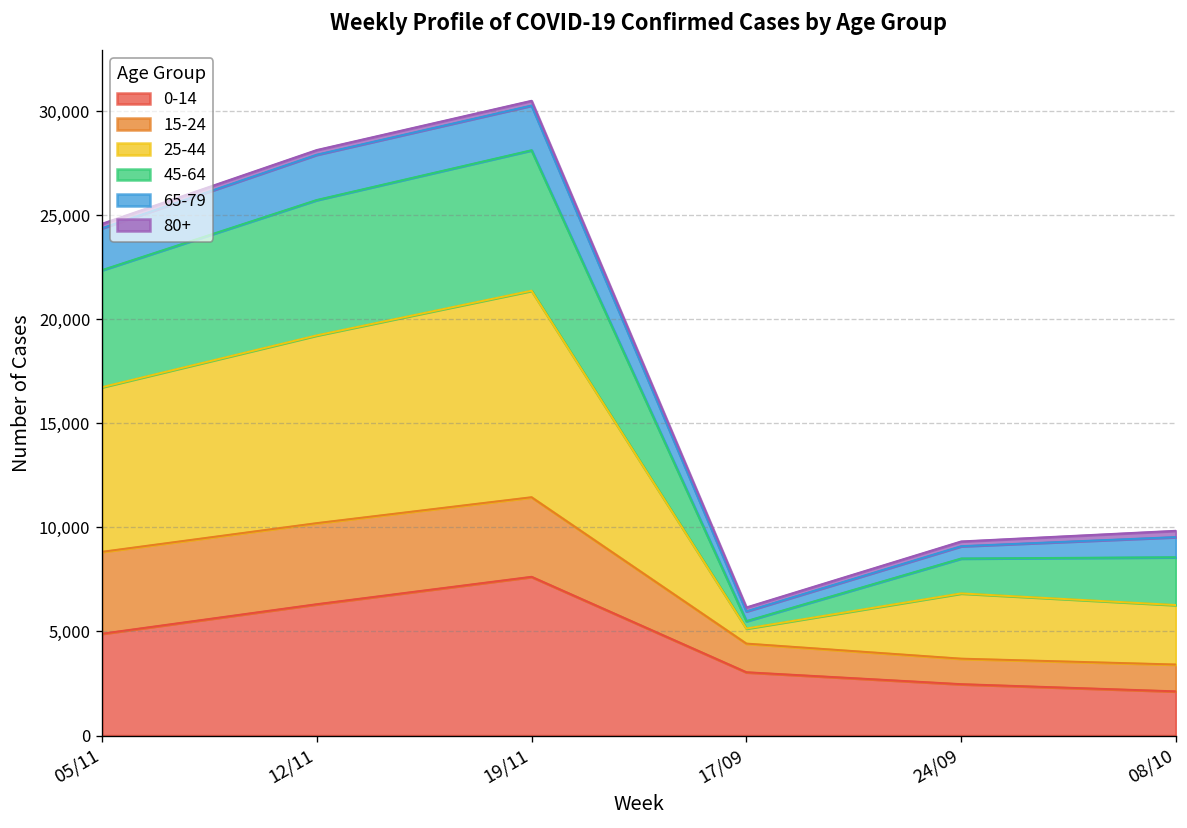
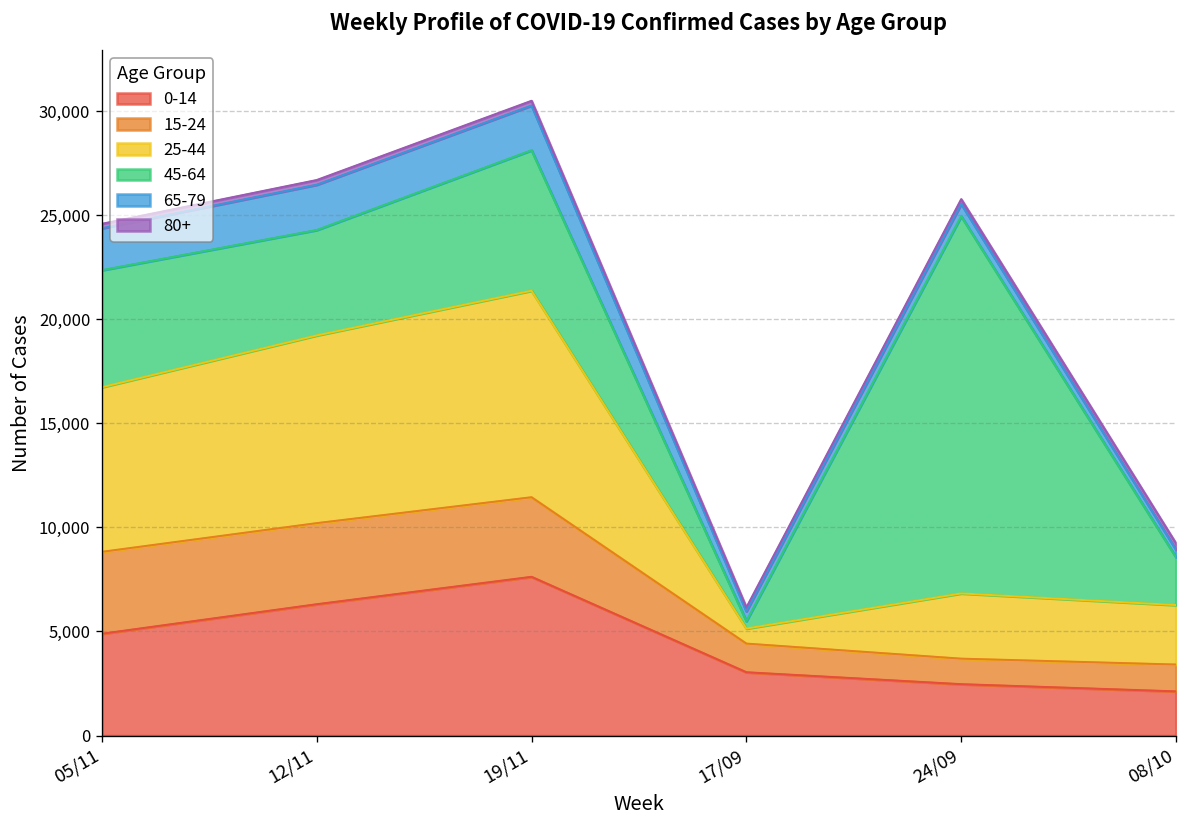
45-64, 12/11: 6,500 -> 5,100
45-64, 24/09: 1,700 -> 18,100
65-79, 08/10: 1,000 -> 400
